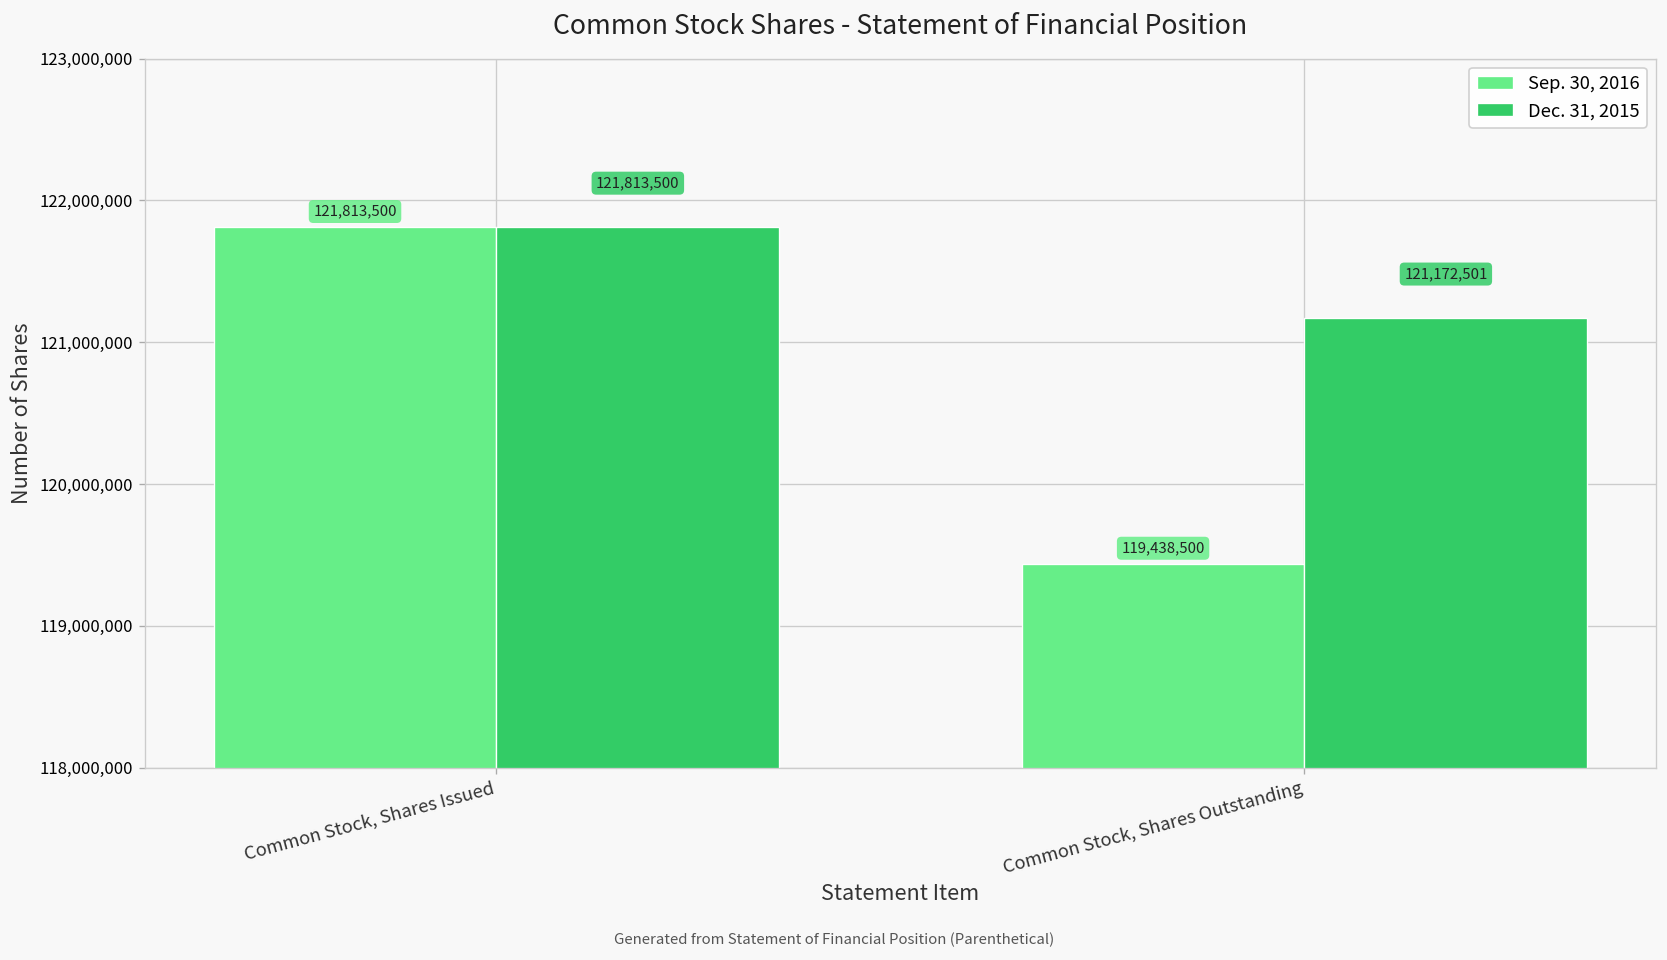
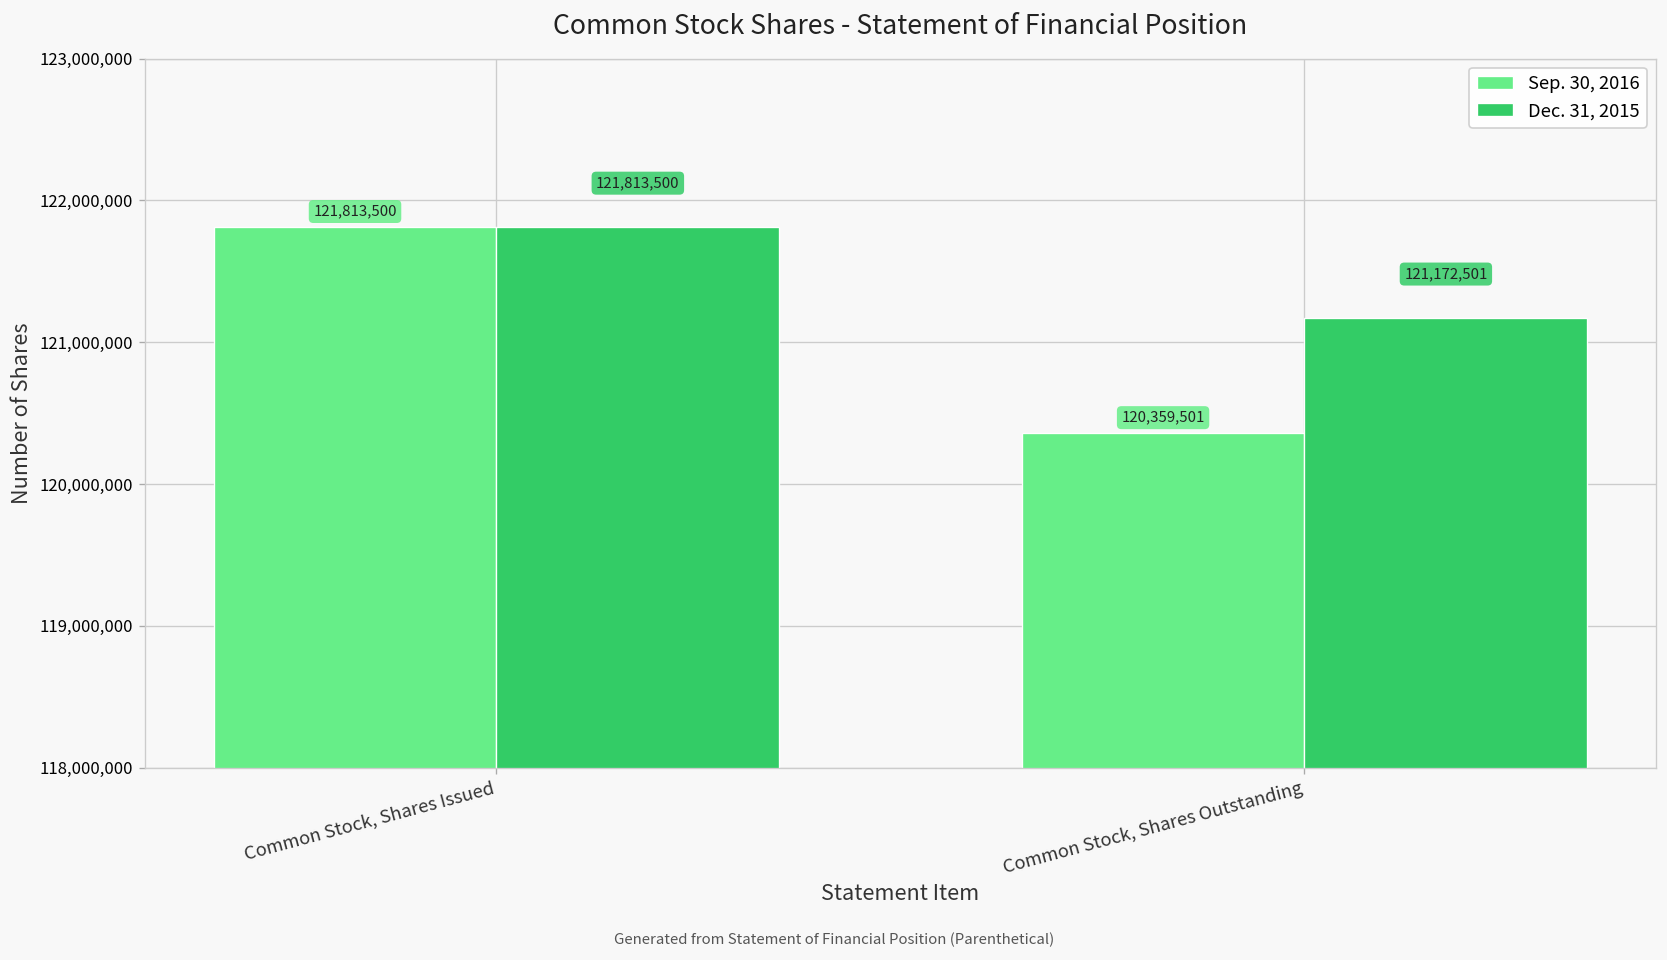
Sep. 30, 2016, Common Stock, Shares Outstanding: 119,438,500 -> 120,359,501
